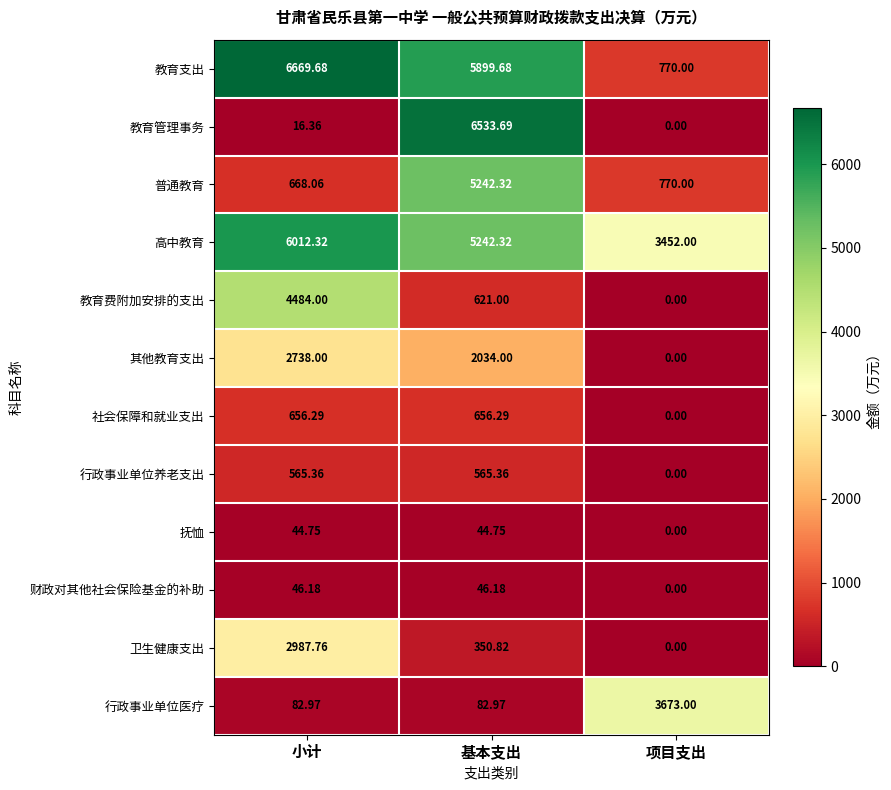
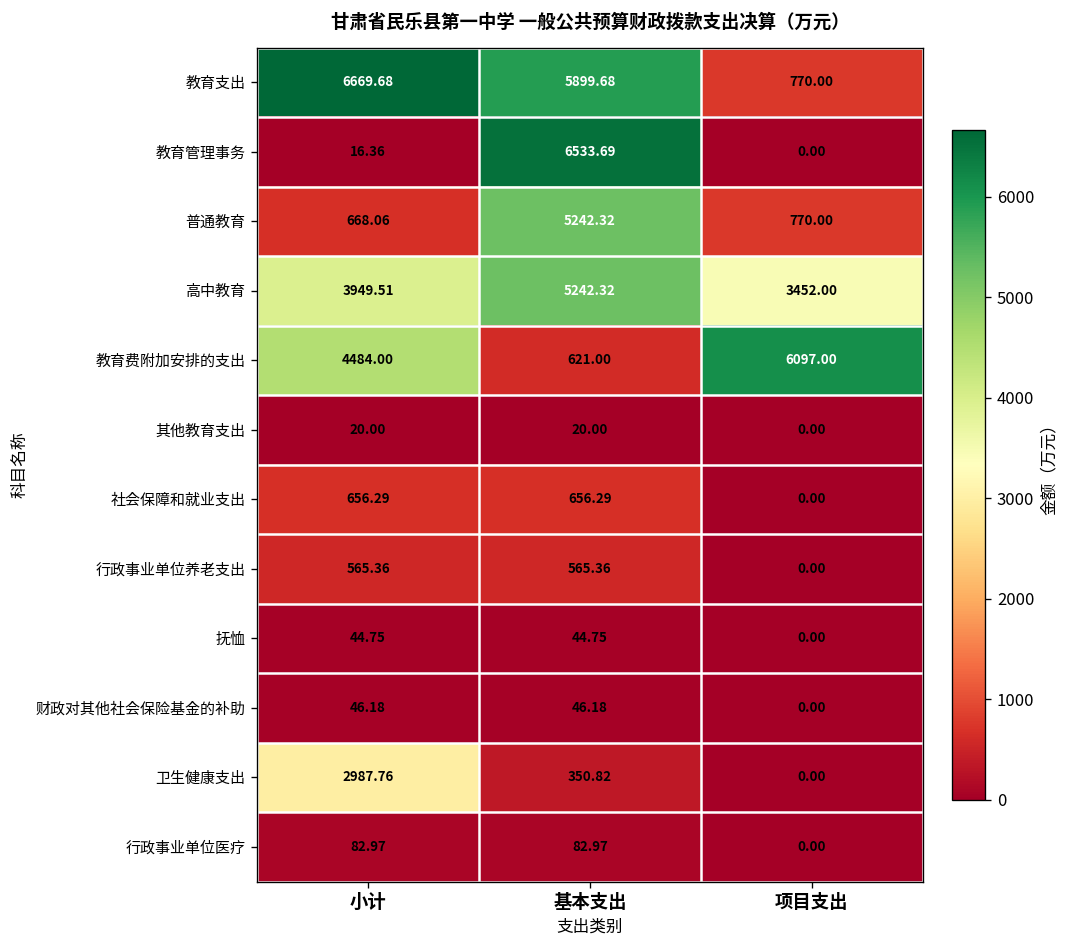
高中教育, 小计: 6012.32 -> 3949.51
教育费附加安排的支出, 项目支出: 0.00 -> 6097.00
其他教育支出, 小计: 2738.00 -> 20.00
其他教育支出, 基本支出: 2034.00 -> 20.00
行政事业单位医疗, 项目支出: 3673.00 -> 0.00
